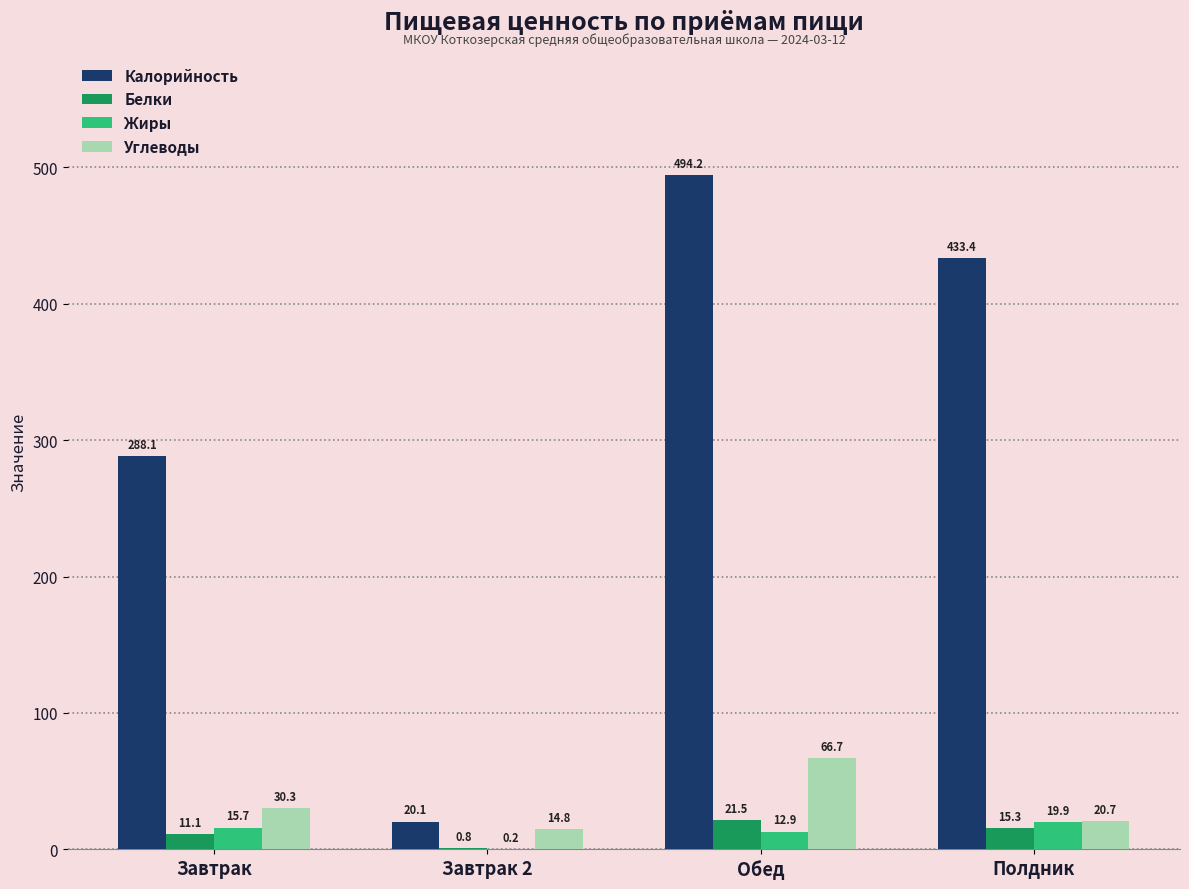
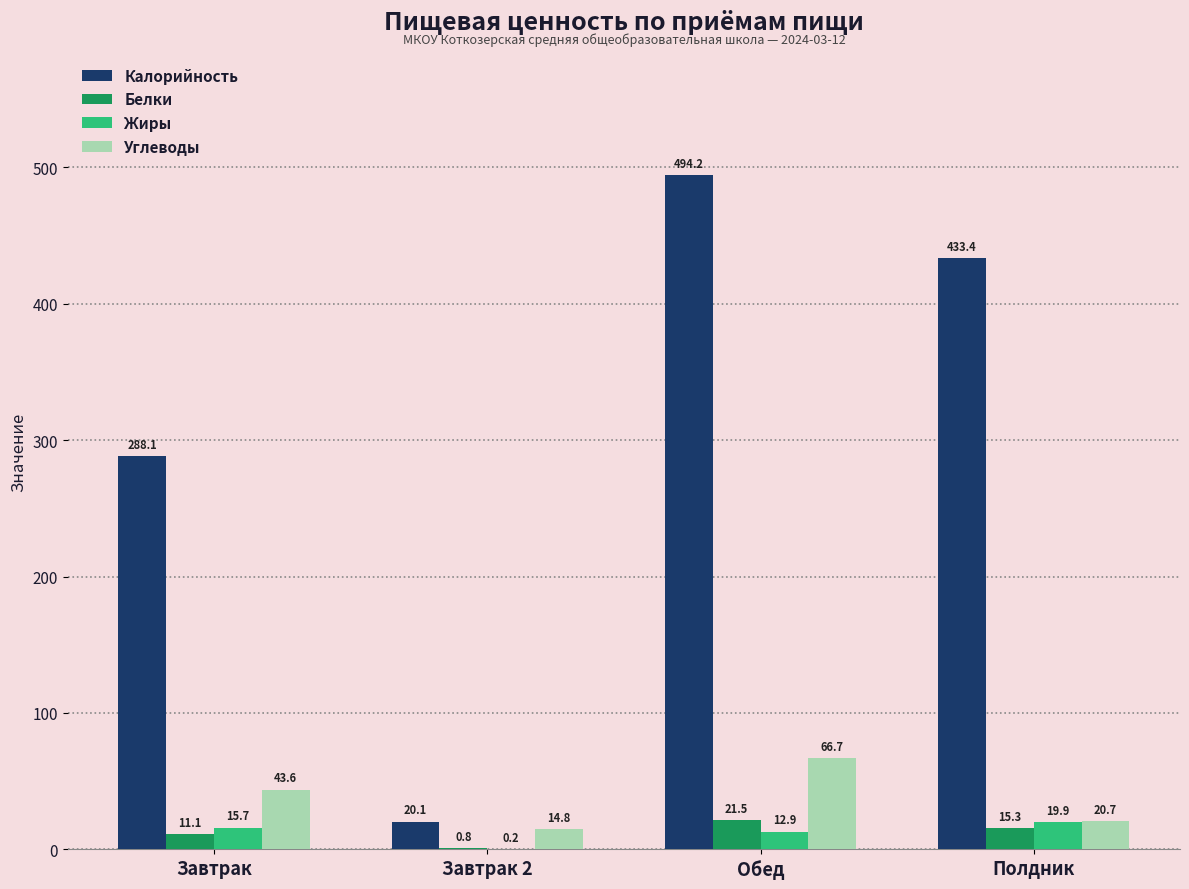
Углеводы, Завтрак: 30.3 -> 43.6
